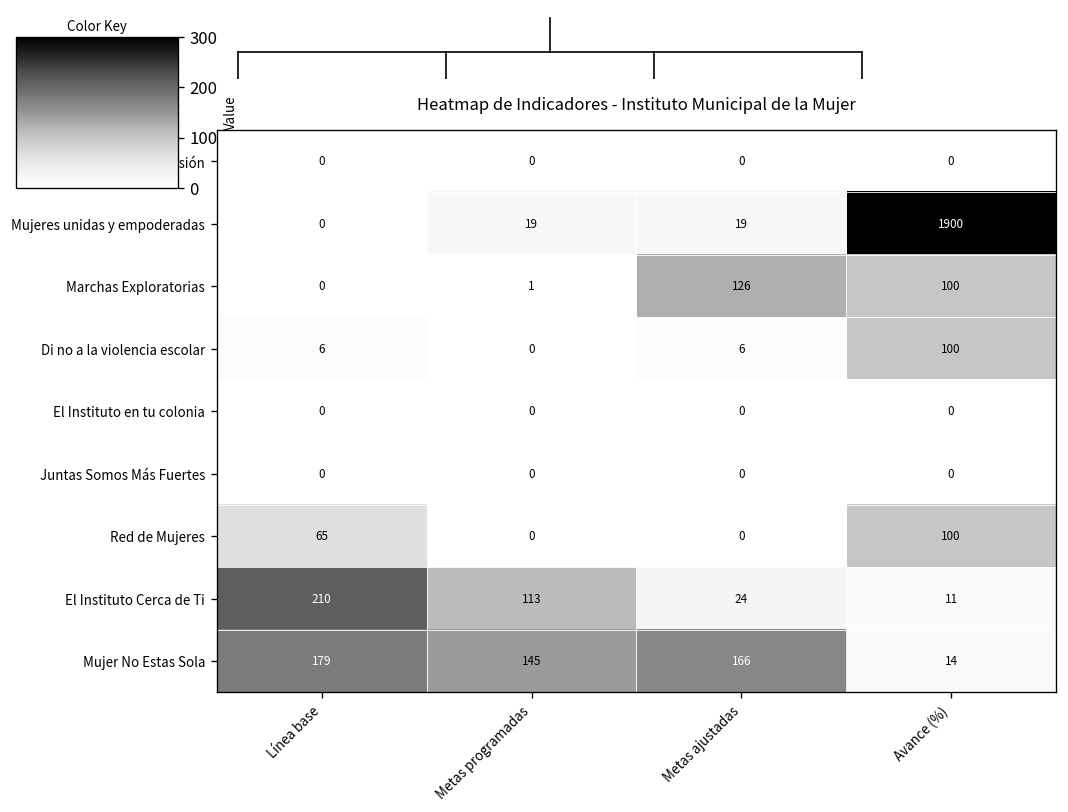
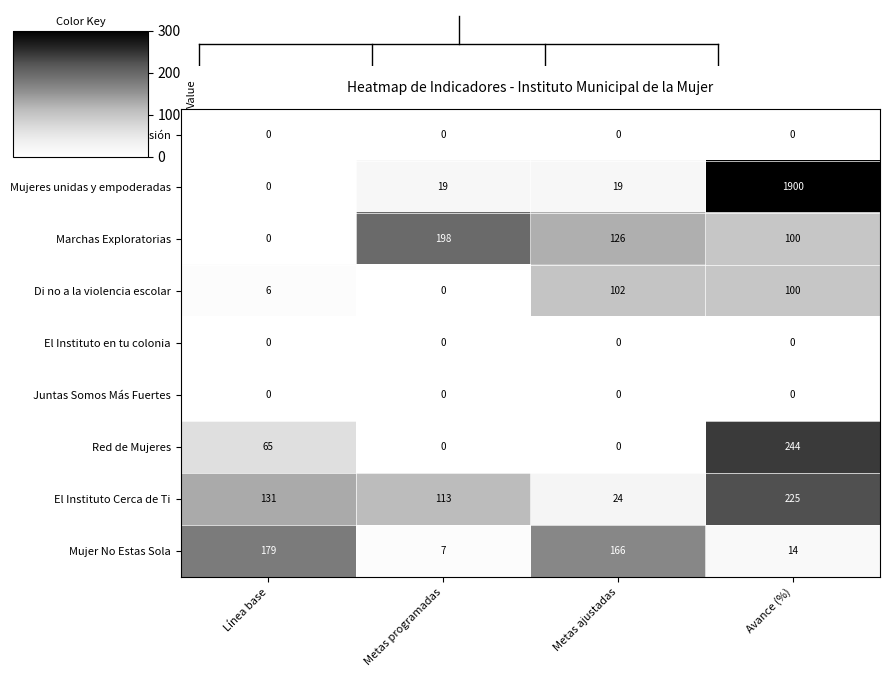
Heatmap de Indicadores - Instituto Municipal de la Mujer, Marchas Exploratorias, Metas programadas: 1 -> 198
Heatmap de Indicadores - Instituto Municipal de la Mujer, Di no a la violencia escolar, Metas ajustadas: 6 -> 102
Heatmap de Indicadores - Instituto Municipal de la Mujer, Red de Mujeres, Avance (%): 100 -> 244
Heatmap de Indicadores - Instituto Municipal de la Mujer, El Instituto Cerca de Ti, Línea base: 210 -> 131
Heatmap de Indicadores - Instituto Municipal de la Mujer, El Instituto Cerca de Ti, Avance (%): 11 -> 225
Heatmap de Indicadores - Instituto Municipal de la Mujer, Mujer No Estas Sola, Metas programadas: 145 -> 7
